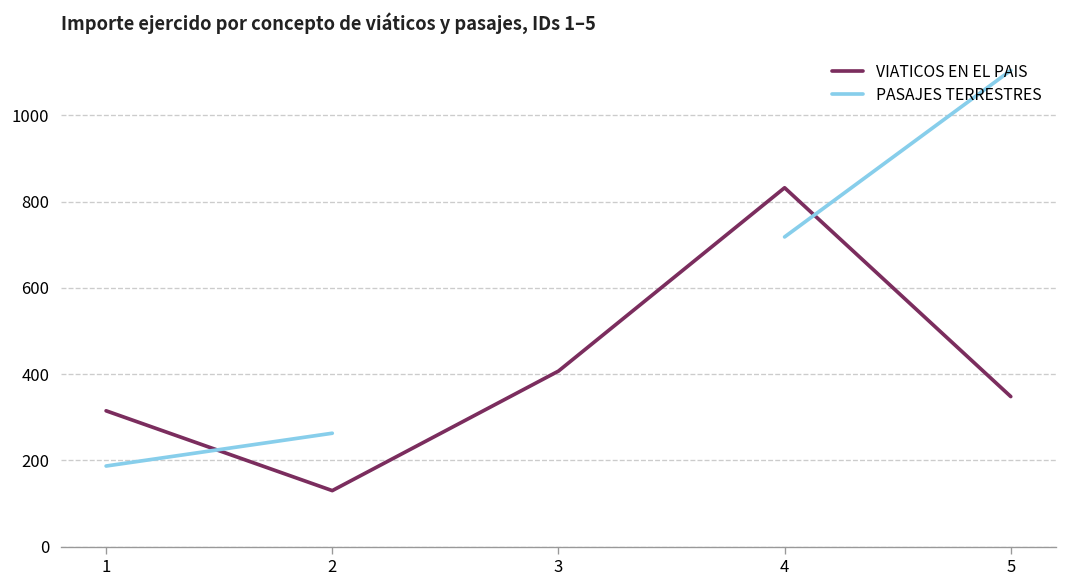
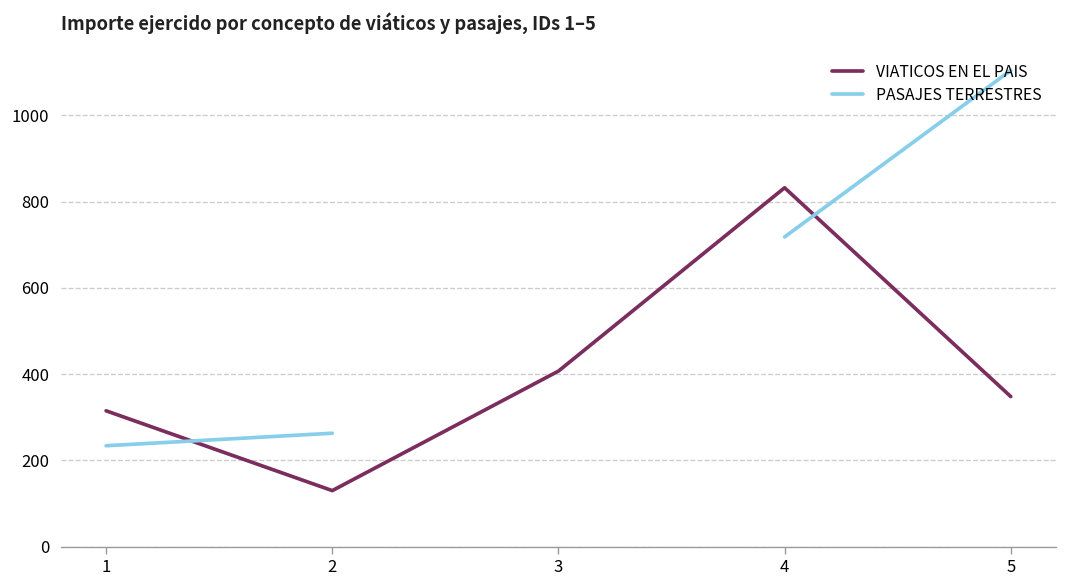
PASAJES TERRESTRES, 1: 190 -> 230
